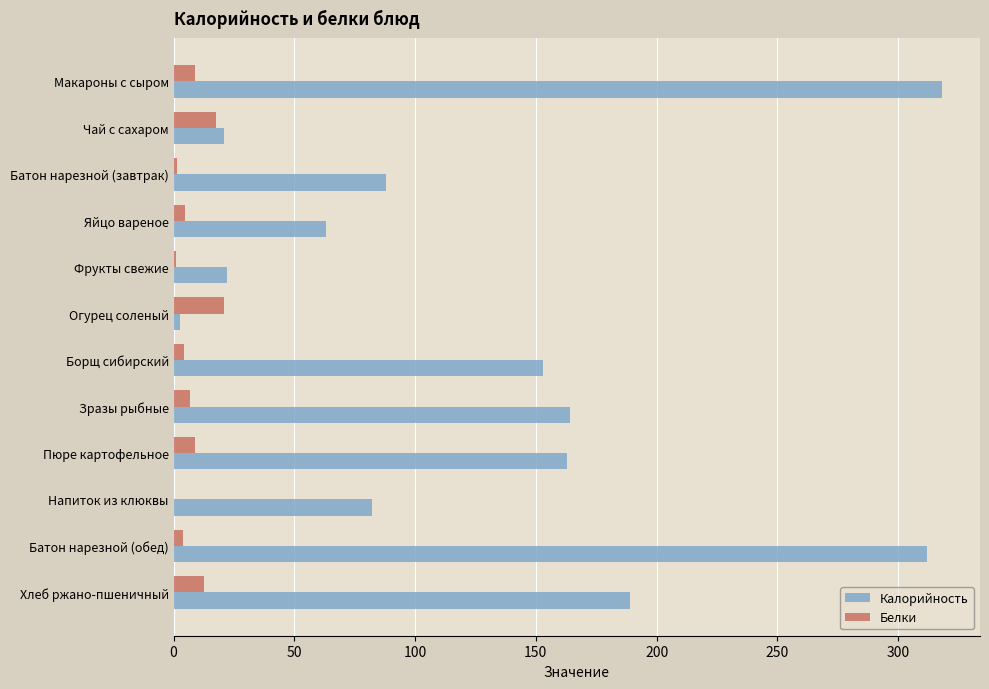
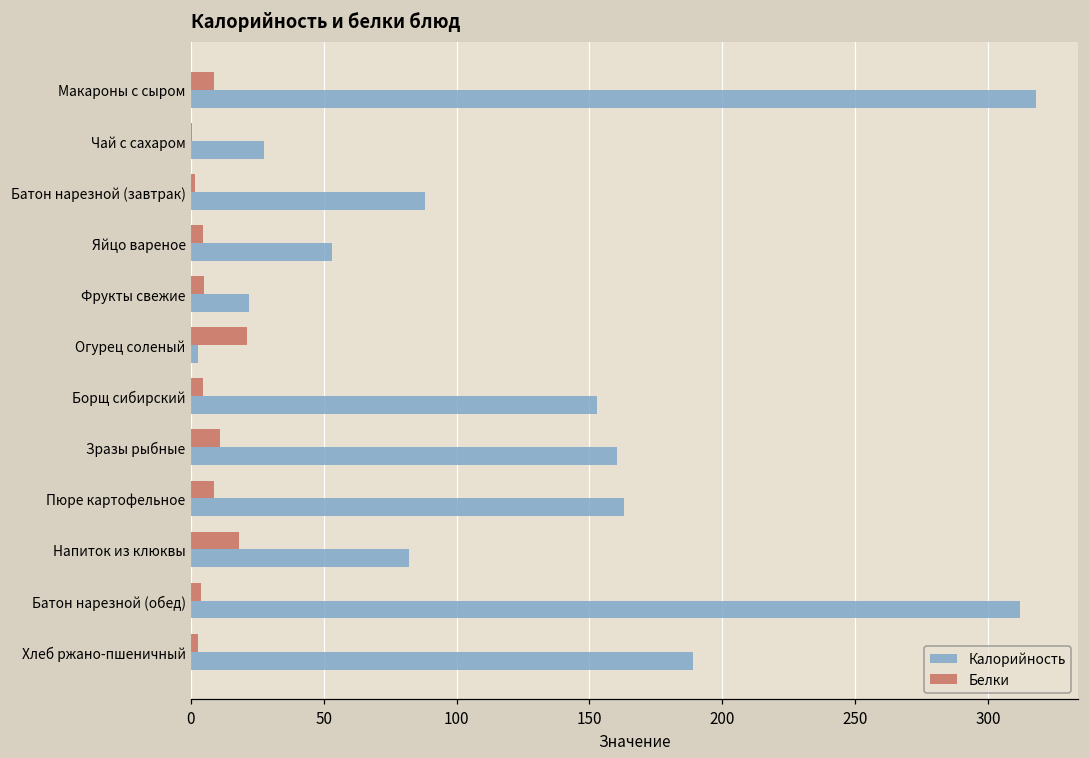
Белки, Чай с сахаром: 18 -> 0
Калорийность, Чай с сахаром: 21 -> 27
Калорийность, Яйцо вареное: 63 -> 53
Белки, Фрукты свежие: 1 -> 5
Белки, Зразы рыбные: 7 -> 11
Калорийность, Зразы рыбные: 164 -> 160
Белки, Напиток из клюквы: 0 -> 18
Белки, Хлеб ржано-пшеничный: 13 -> 3
